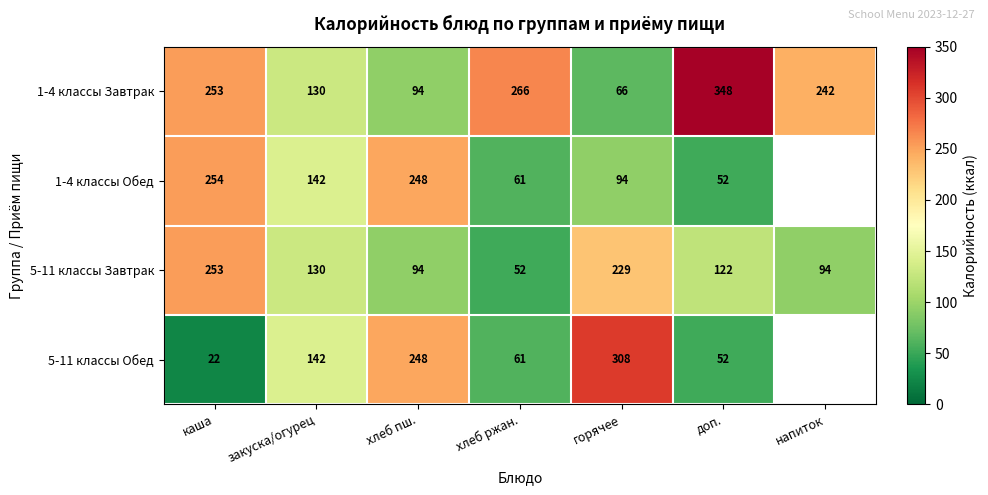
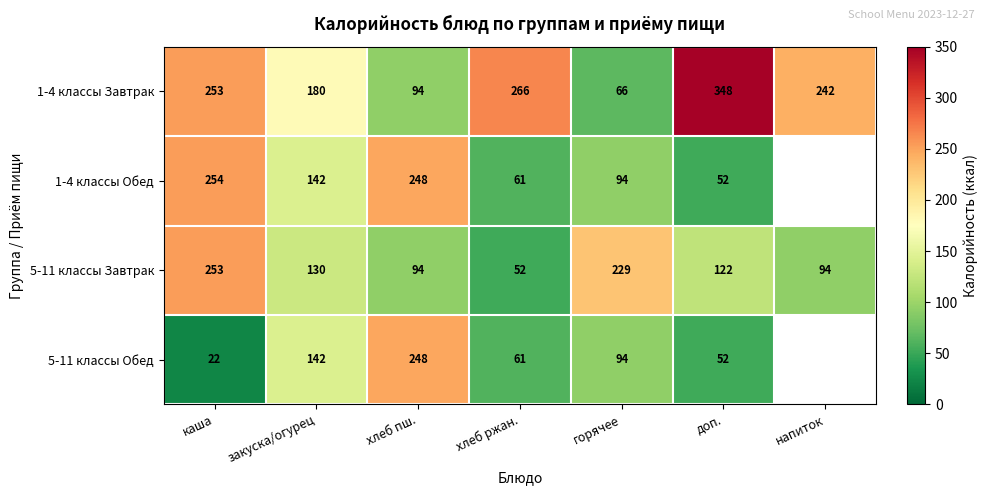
1-4 классы Завтрак, закуска/огурец: 130 -> 180
5-11 классы Обед, горячее: 308 -> 94
